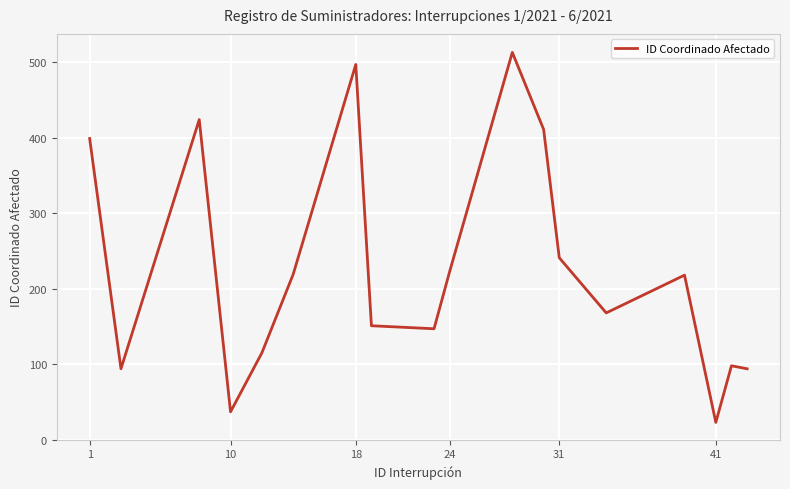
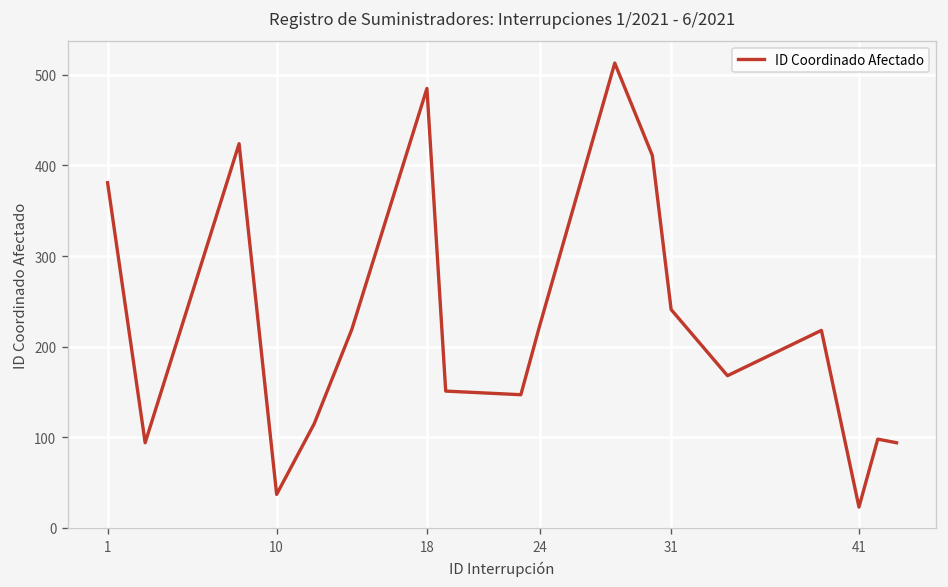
1: 400 -> 380
18: 500 -> 490
